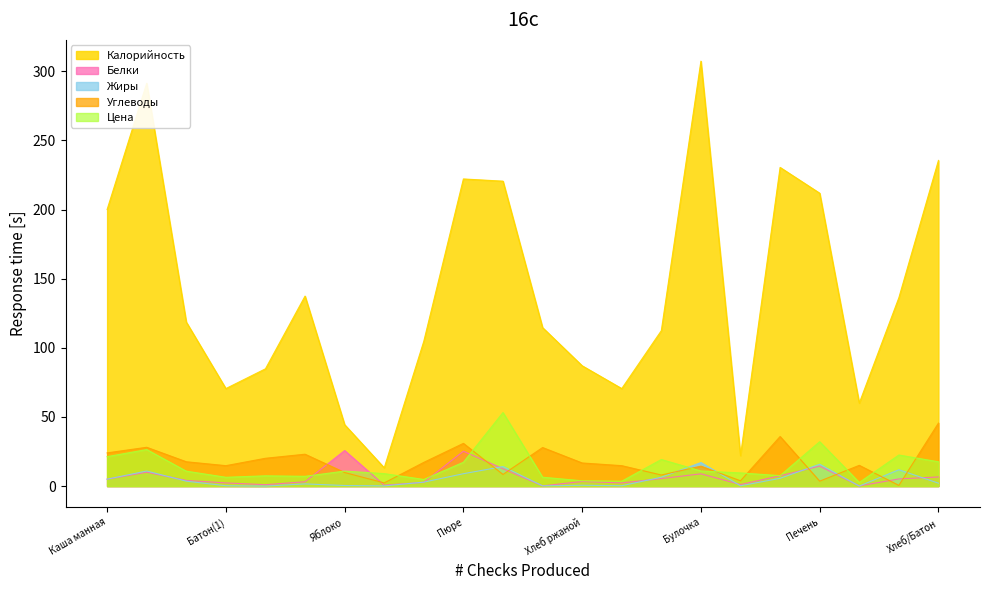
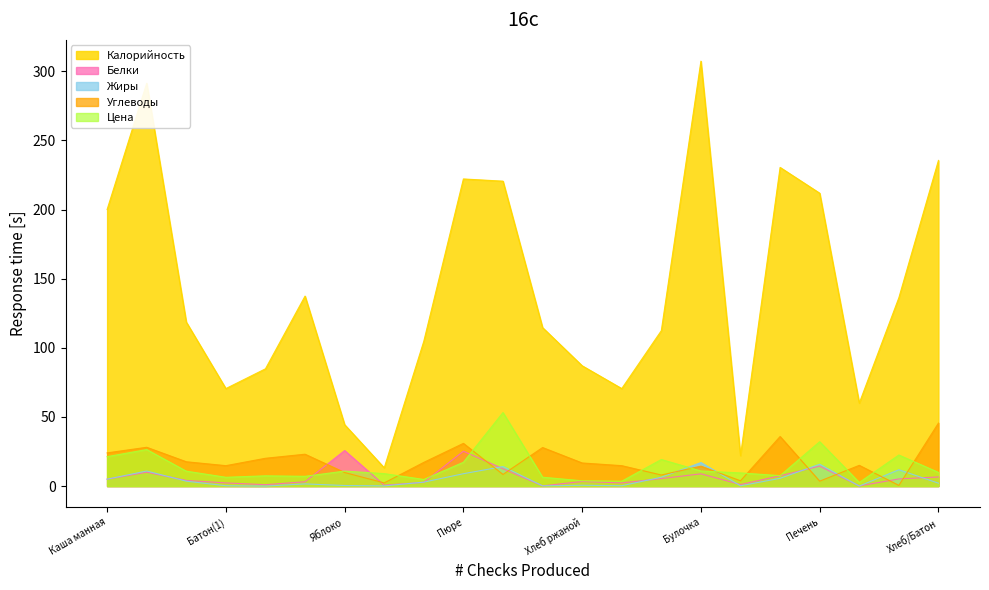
Цена, Хлеб/Батон: 18 -> 10
